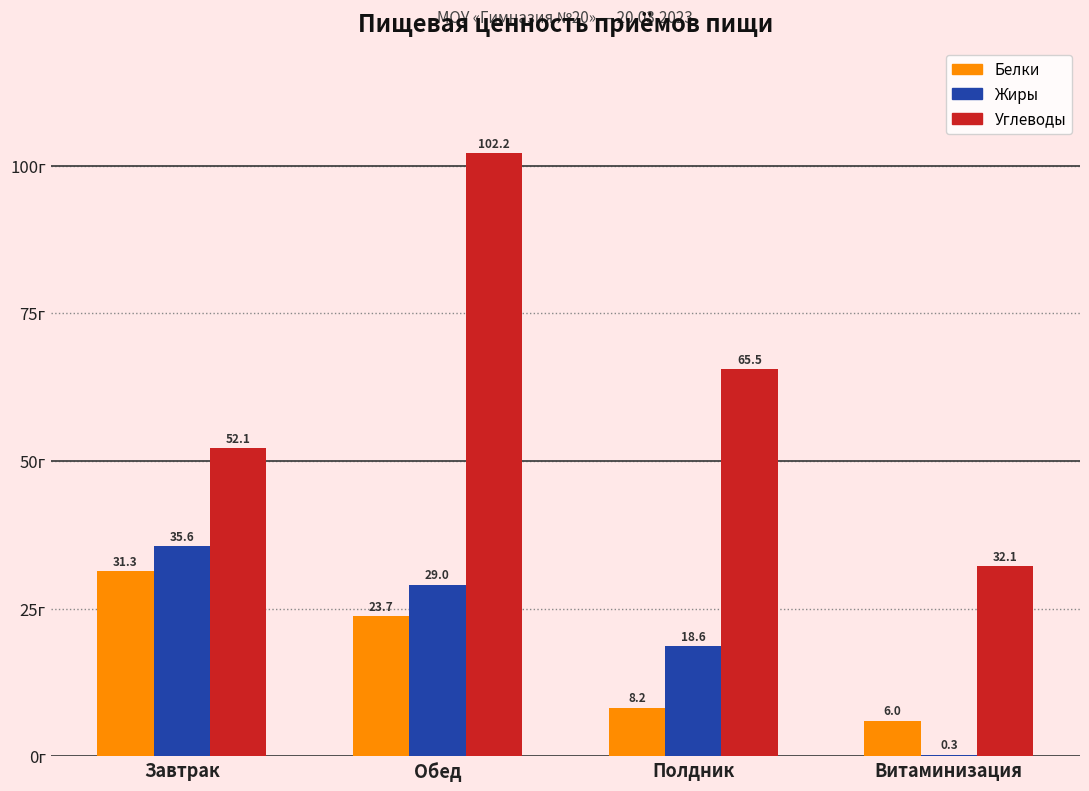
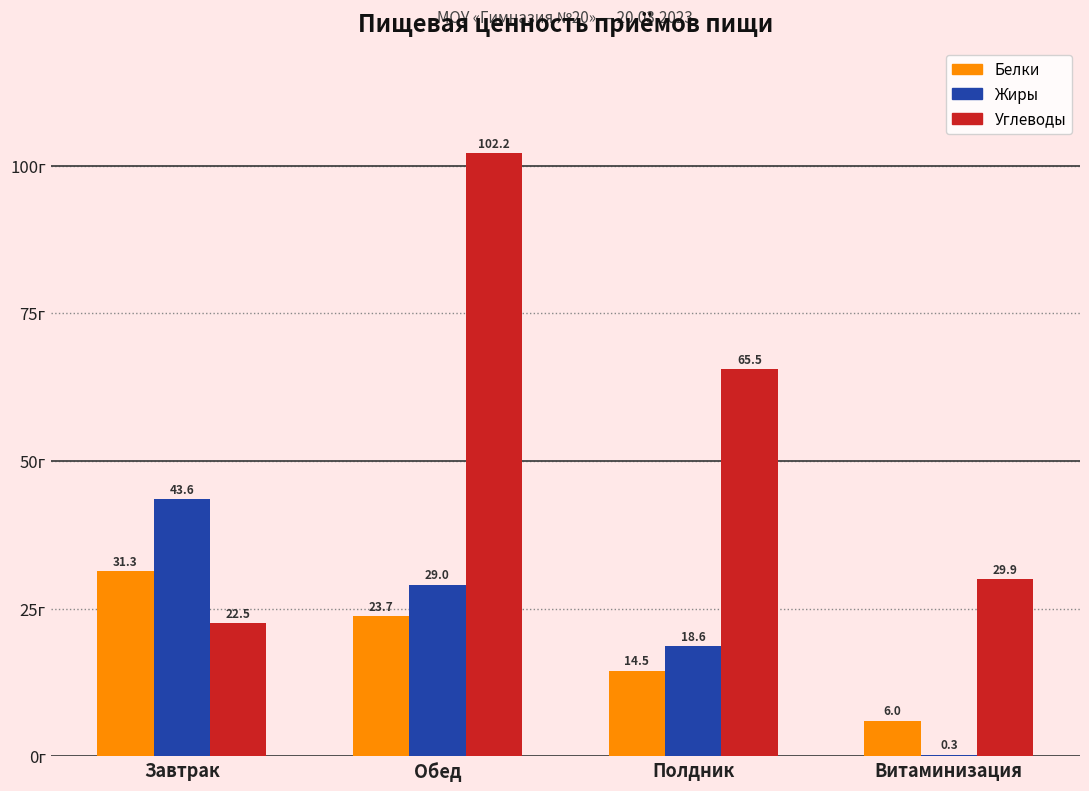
Жиры, Завтрак: 35.6 -> 43.6
Углеводы, Завтрак: 52.1 -> 22.5
Белки, Полдник: 8.2 -> 14.5
Углеводы, Витаминизация: 32.1 -> 29.9
